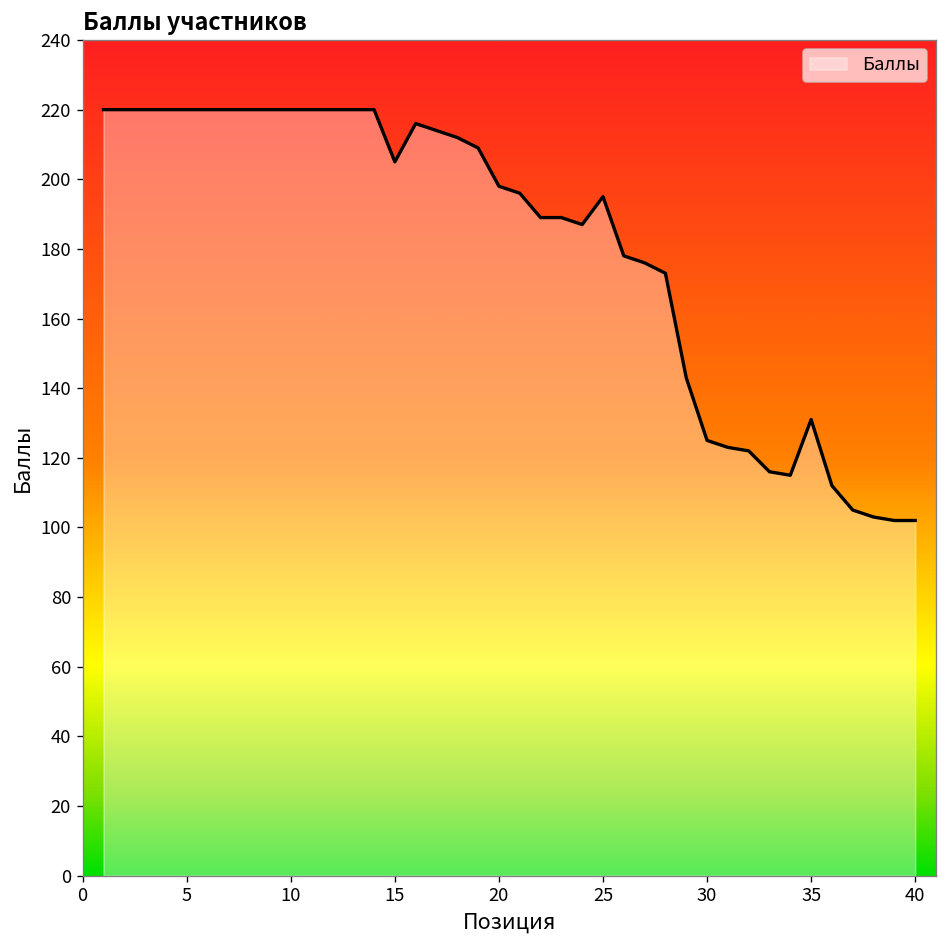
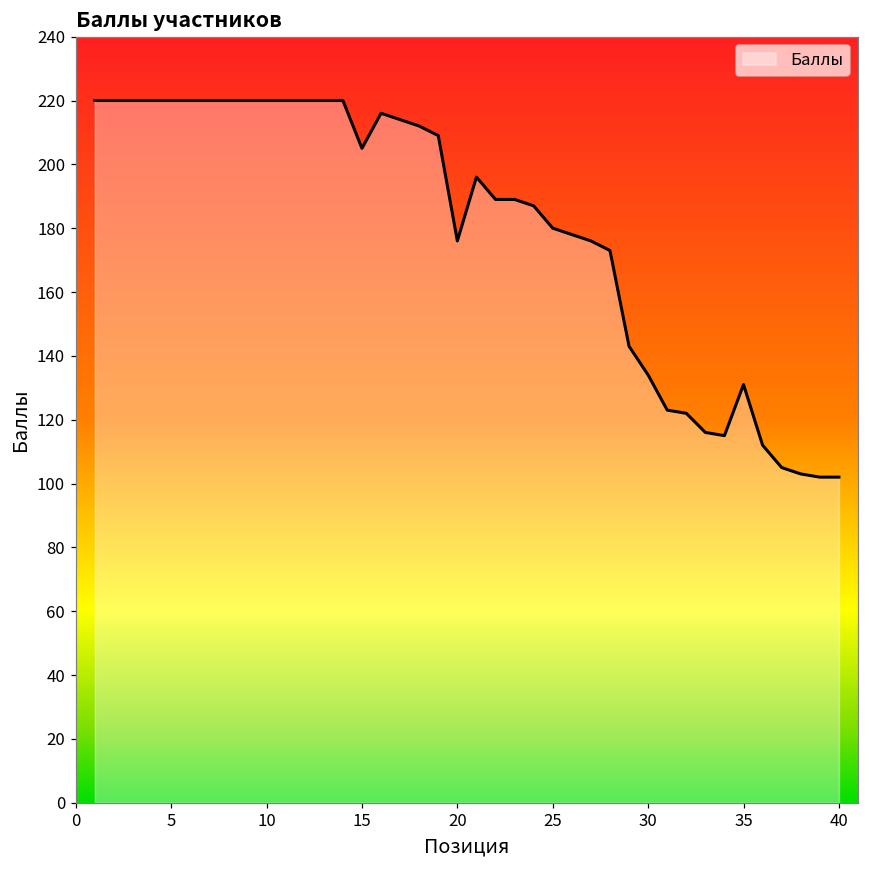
20: 198 -> 176
25: 195 -> 180
30: 125 -> 134
